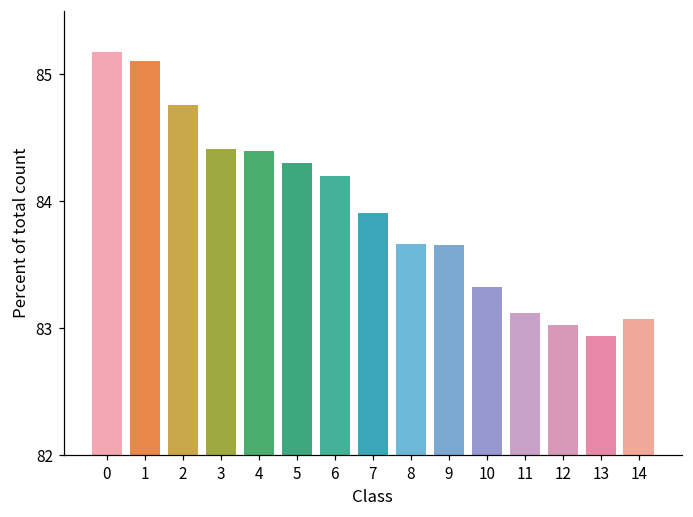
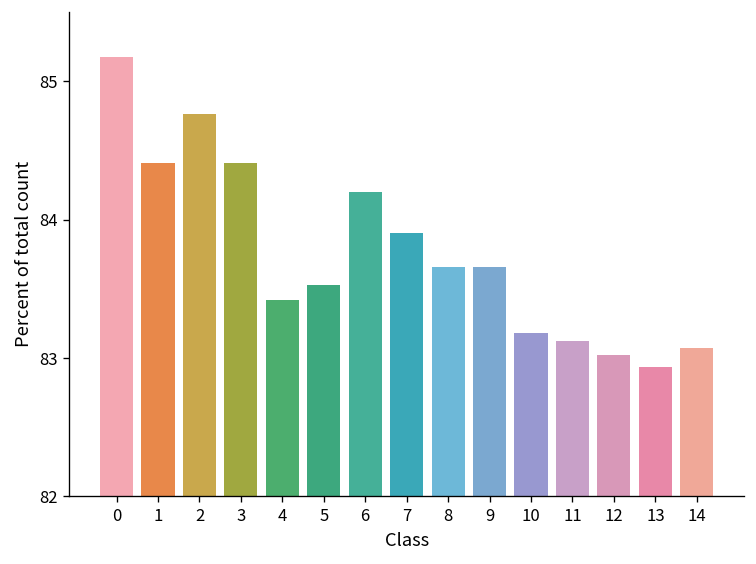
1: 85.10 -> 84.41
4: 84.40 -> 83.42
5: 84.30 -> 83.53
10: 83.32 -> 83.18
